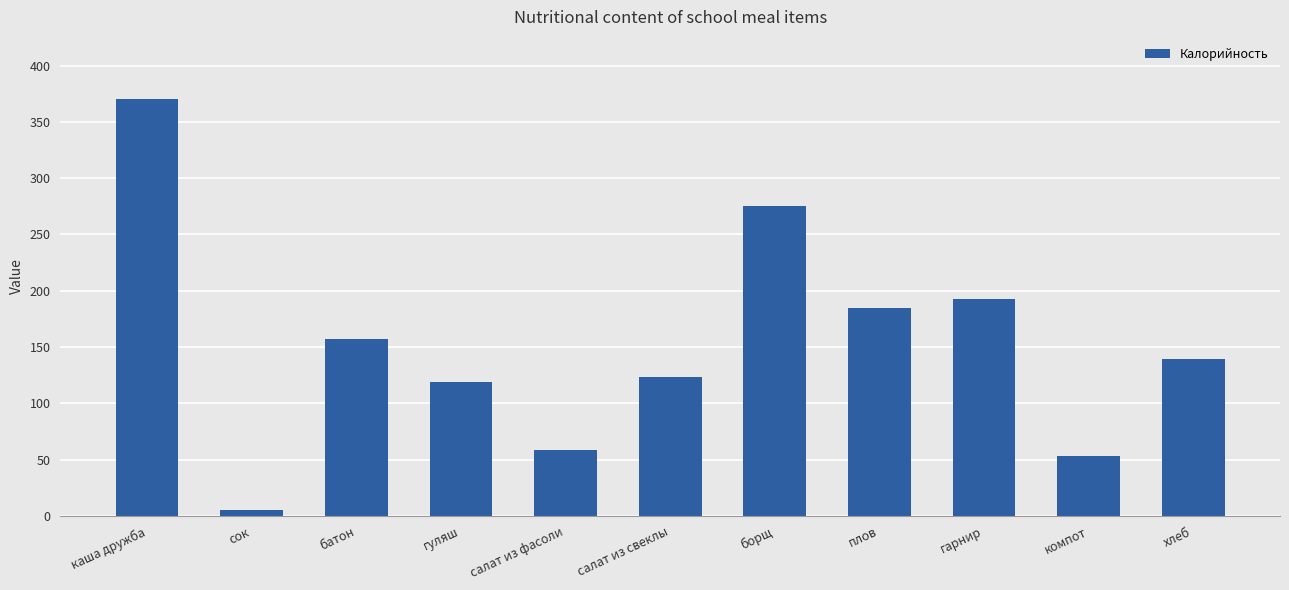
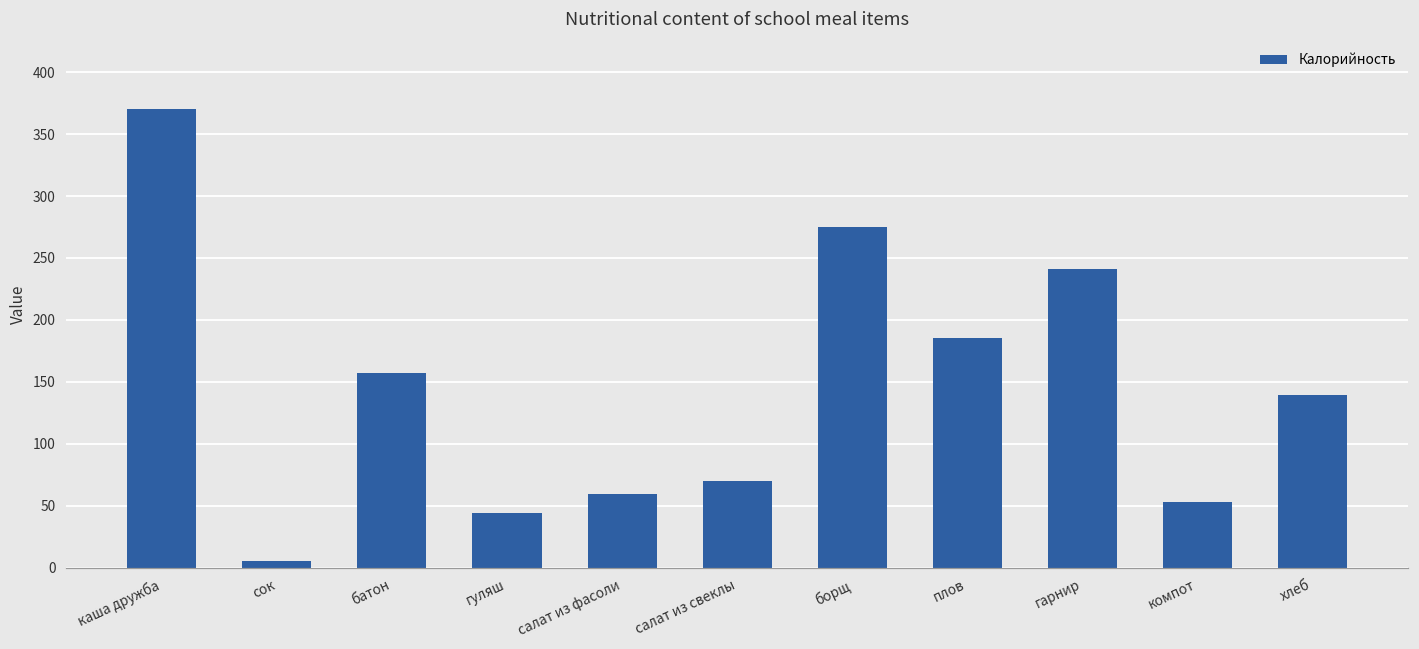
гуляш: 119 -> 44
салат из свеклы: 123 -> 70
гарнир: 193 -> 241
